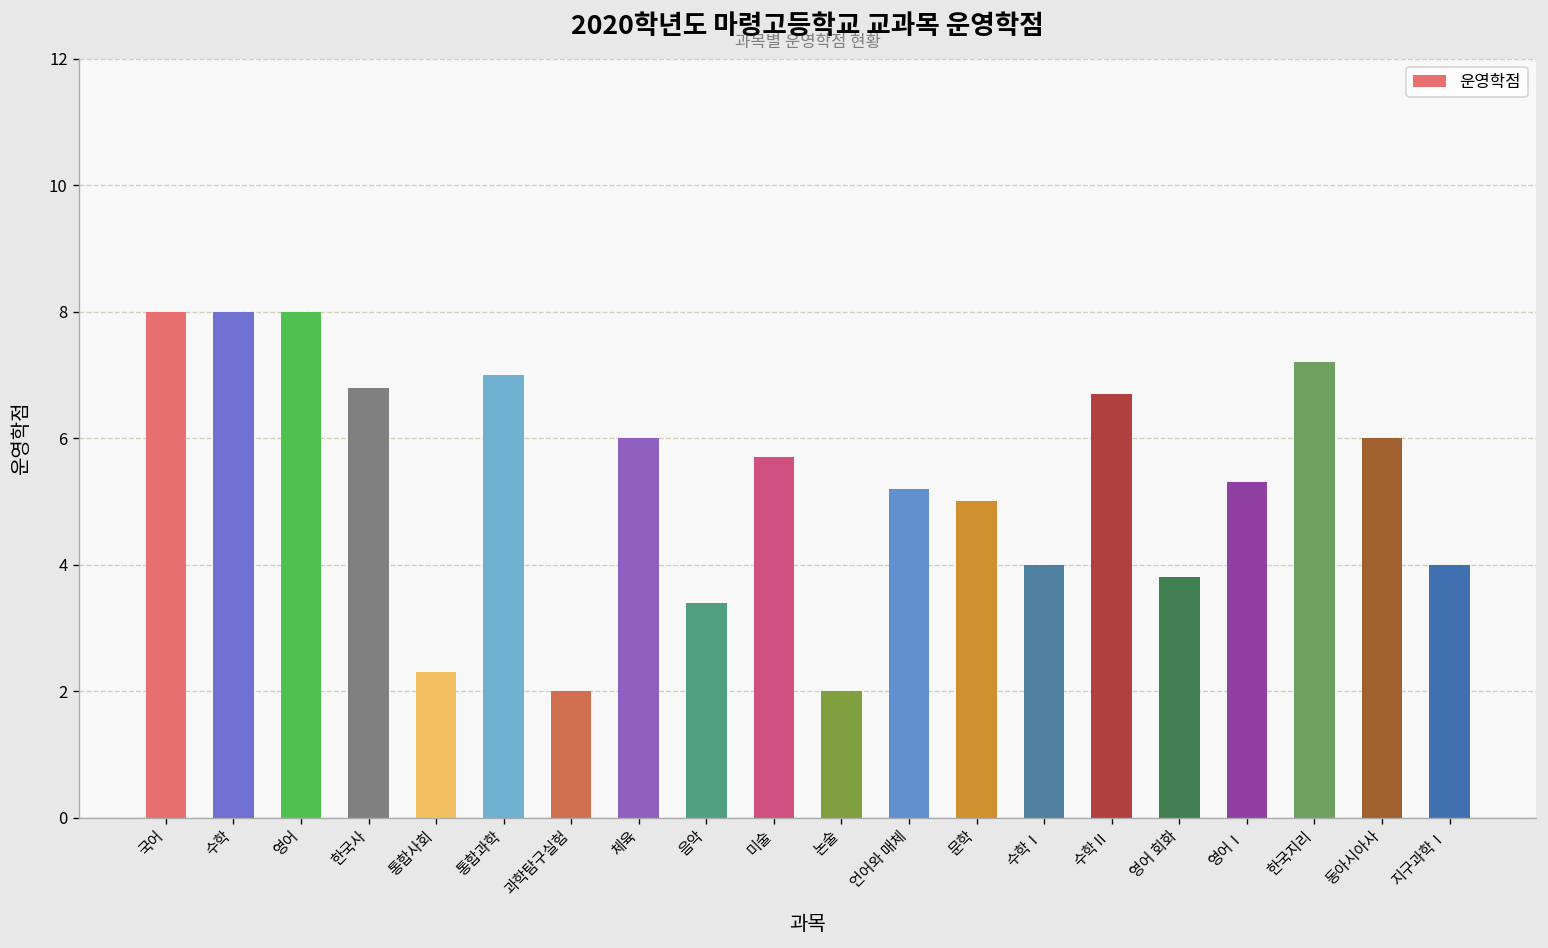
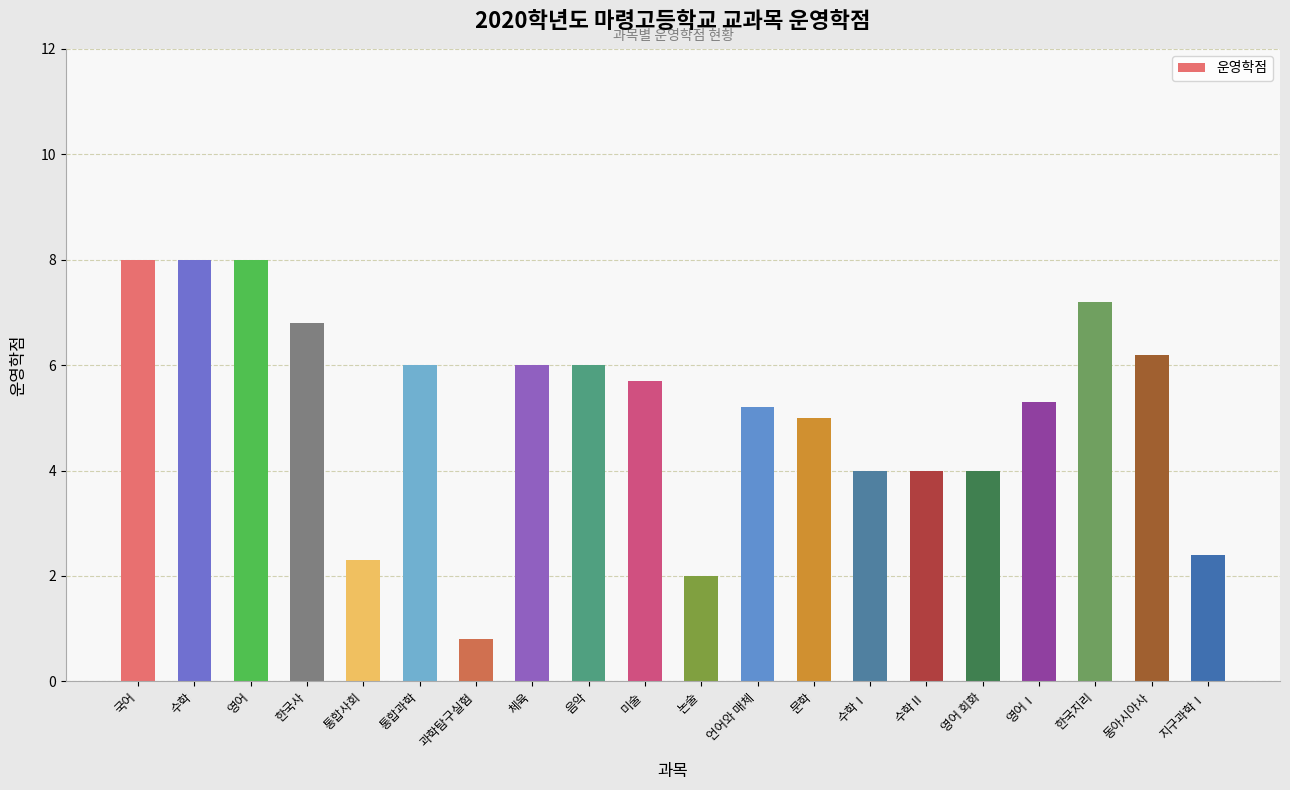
통합과학: 7 -> 6
과학탐구실험: 2.0 -> 0.8
음악: 3.4 -> 6.0
수학Ⅱ: 6.7 -> 4.0
영어 회화: 3.8 -> 4.0
동아시아사: 6.0 -> 6.2
지구과학Ⅰ: 4.0 -> 2.4
